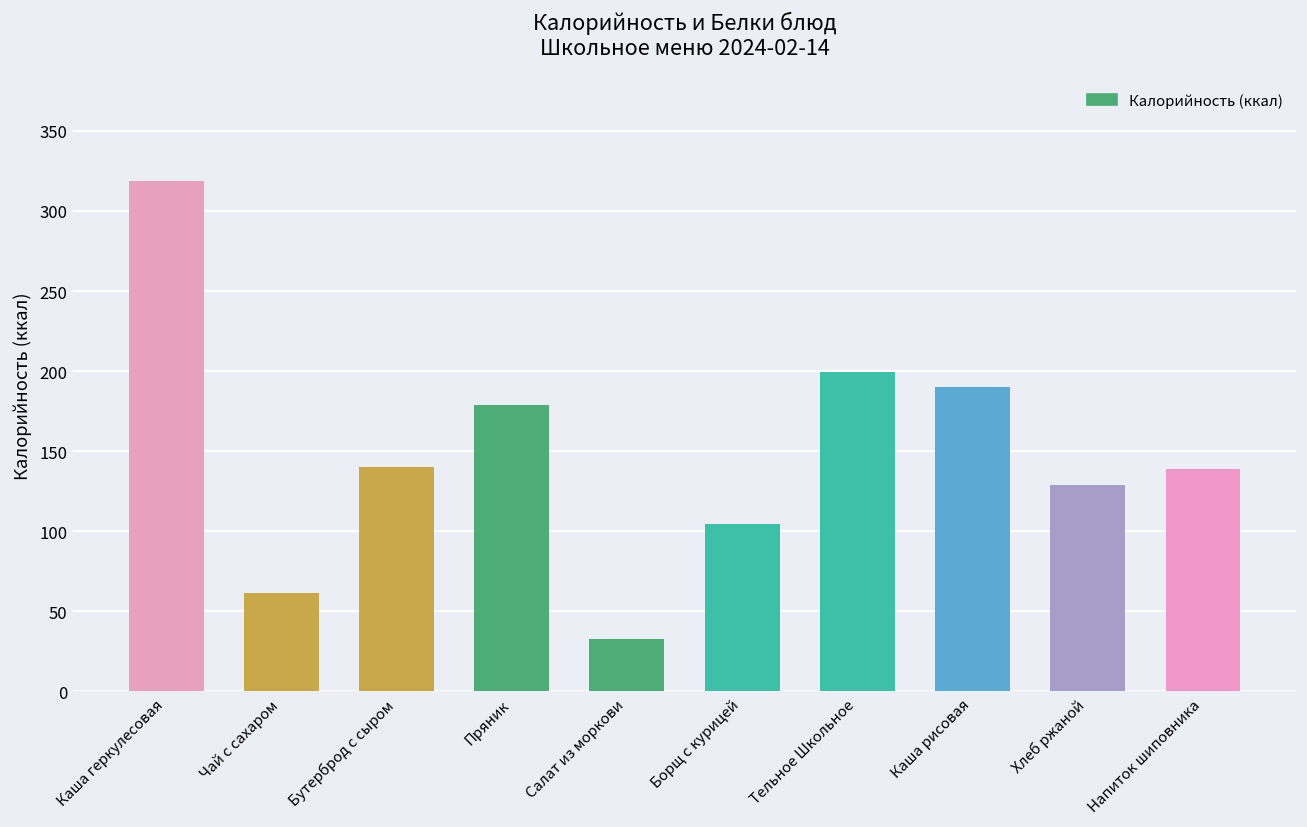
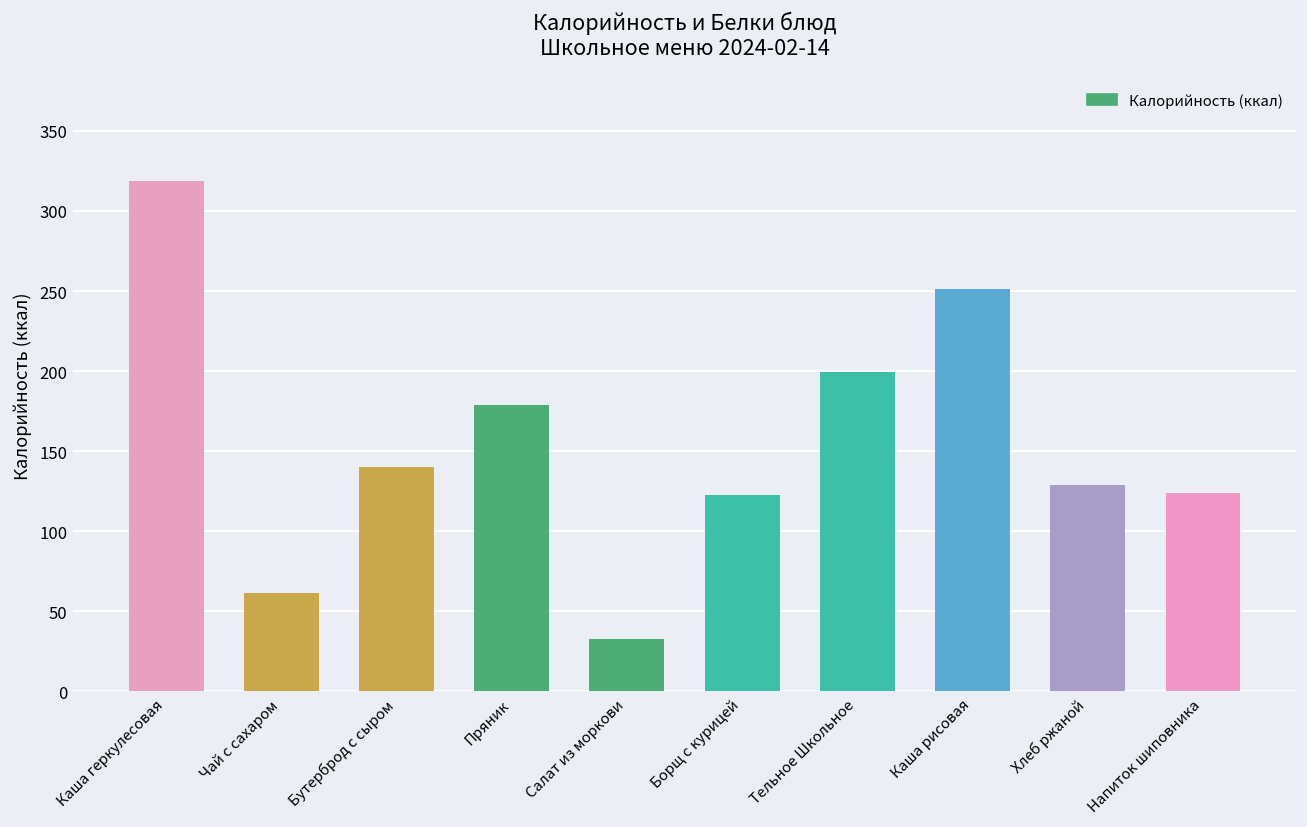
Борщ с курицей: 105 -> 123
Каша рисовая: 190 -> 251
Напиток шиповника: 139 -> 124
